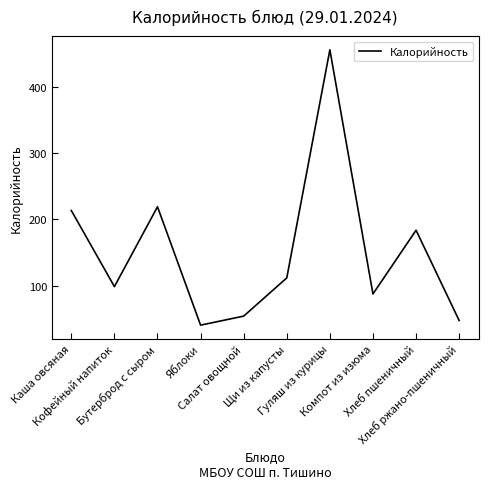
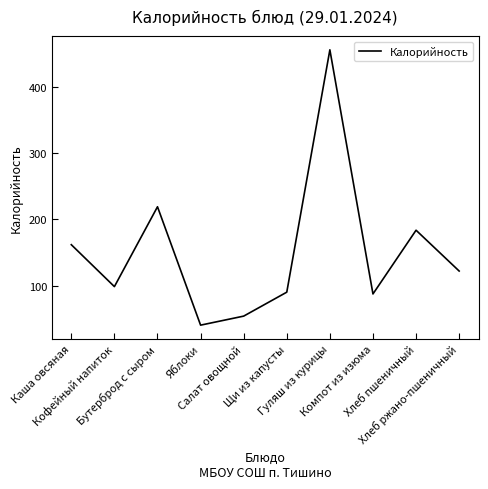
Каша овсяная: 210 -> 160
Щи из капусты: 110 -> 90
Хлеб ржано-пшеничный: 50 -> 120
